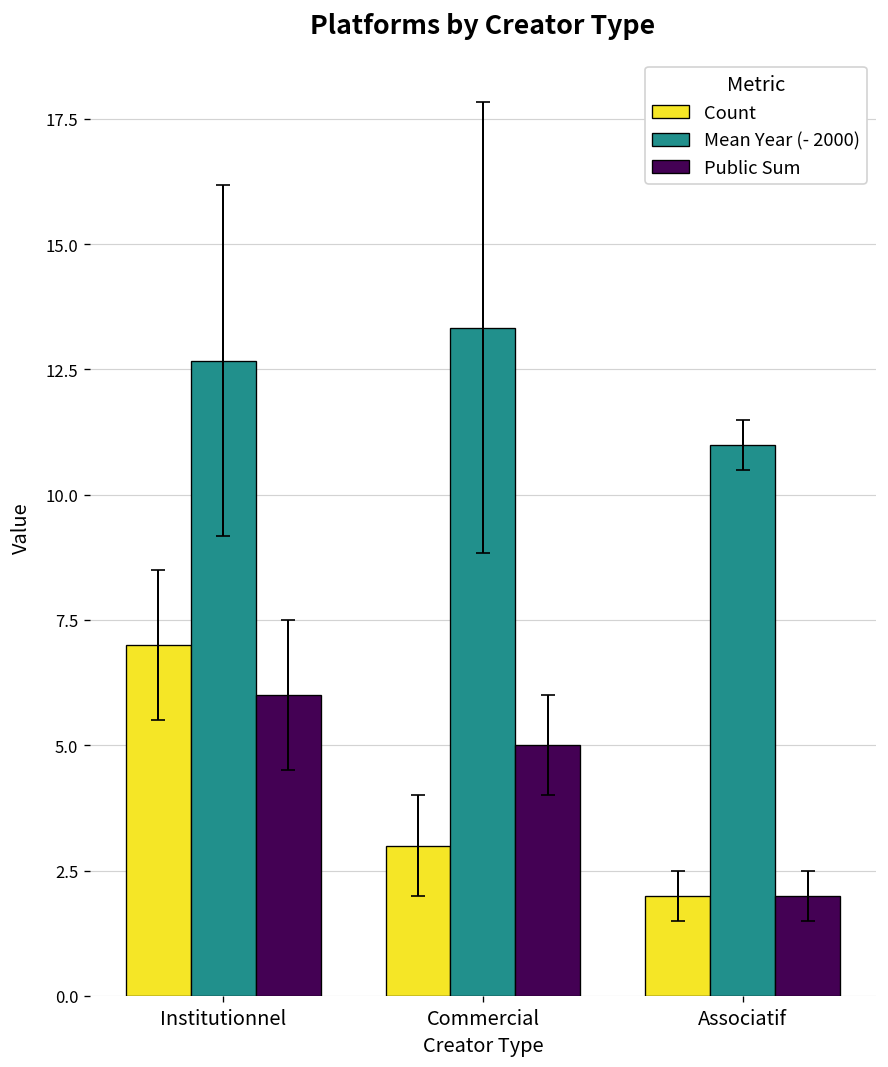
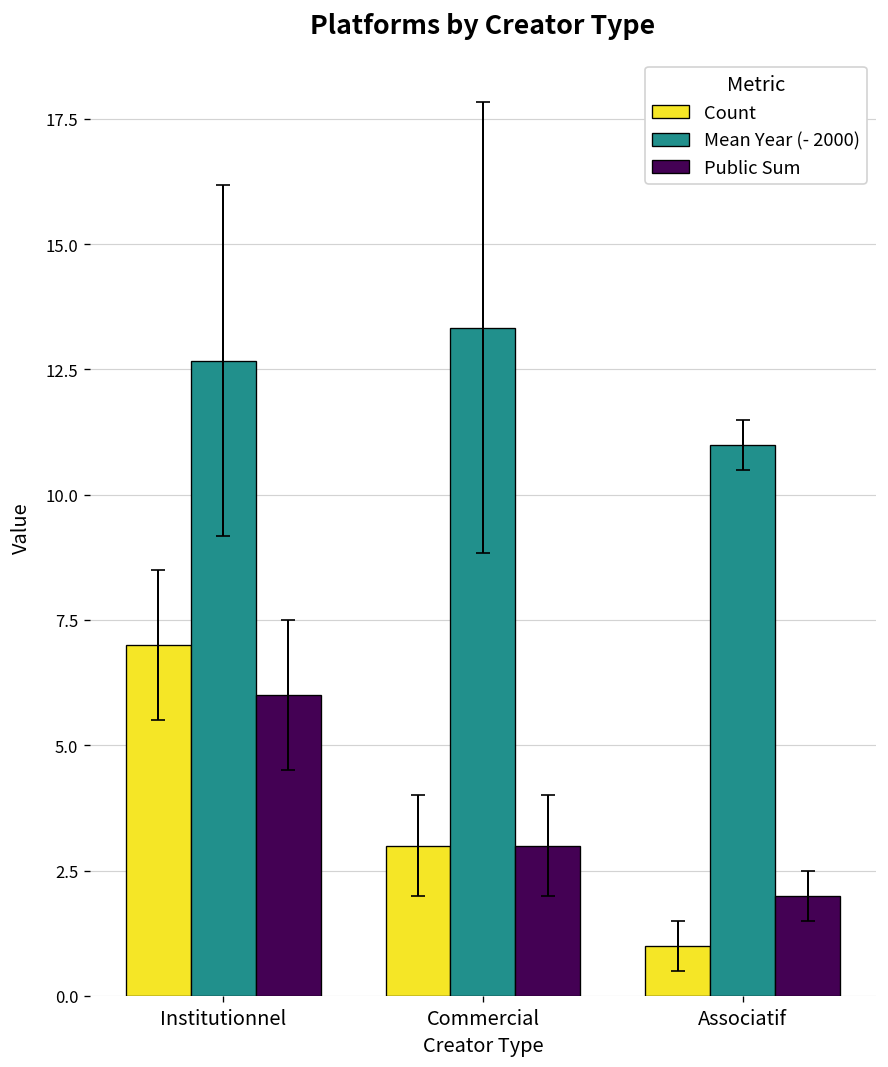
Public Sum, Commercial: 5 -> 3
Count, Associatif: 2 -> 1
